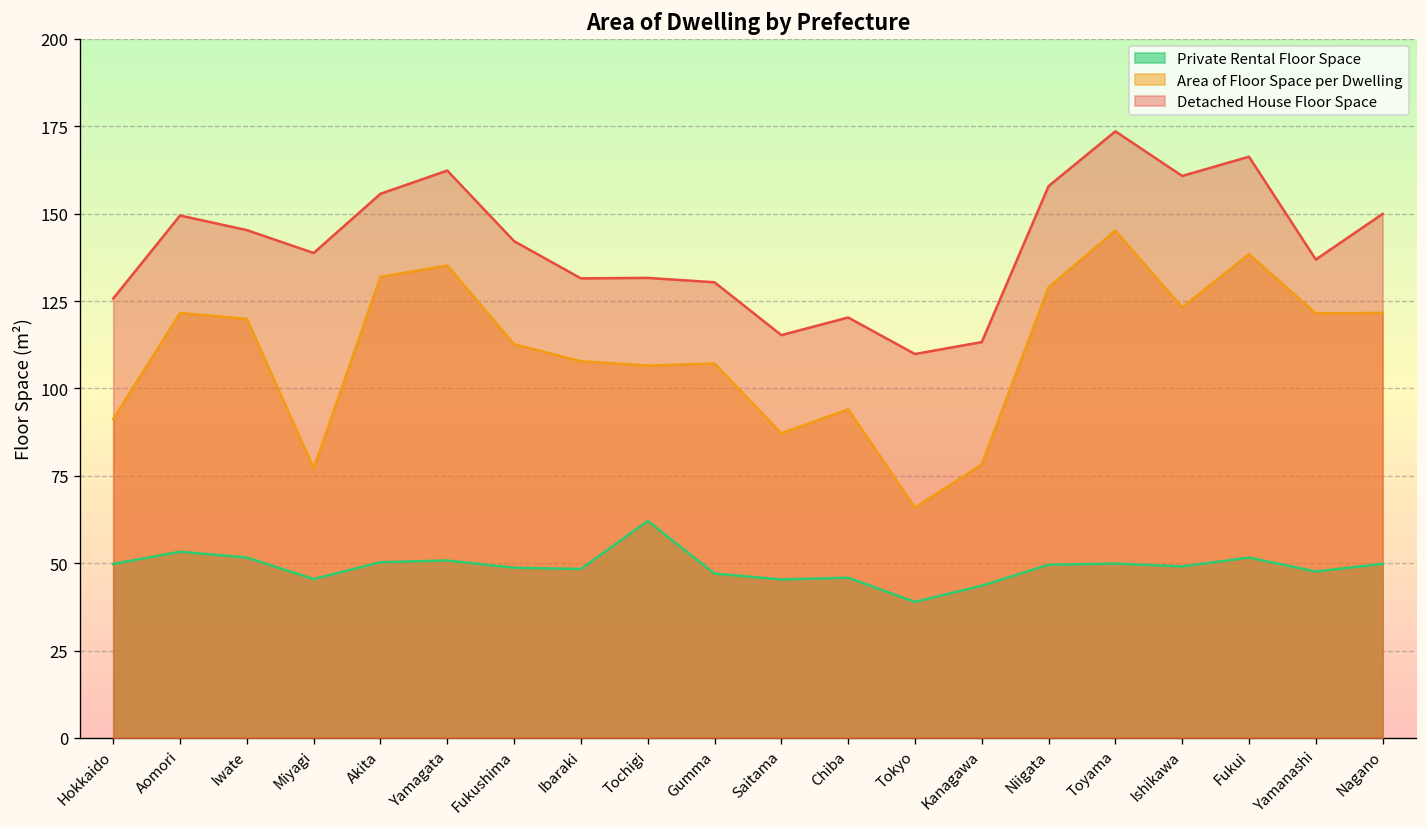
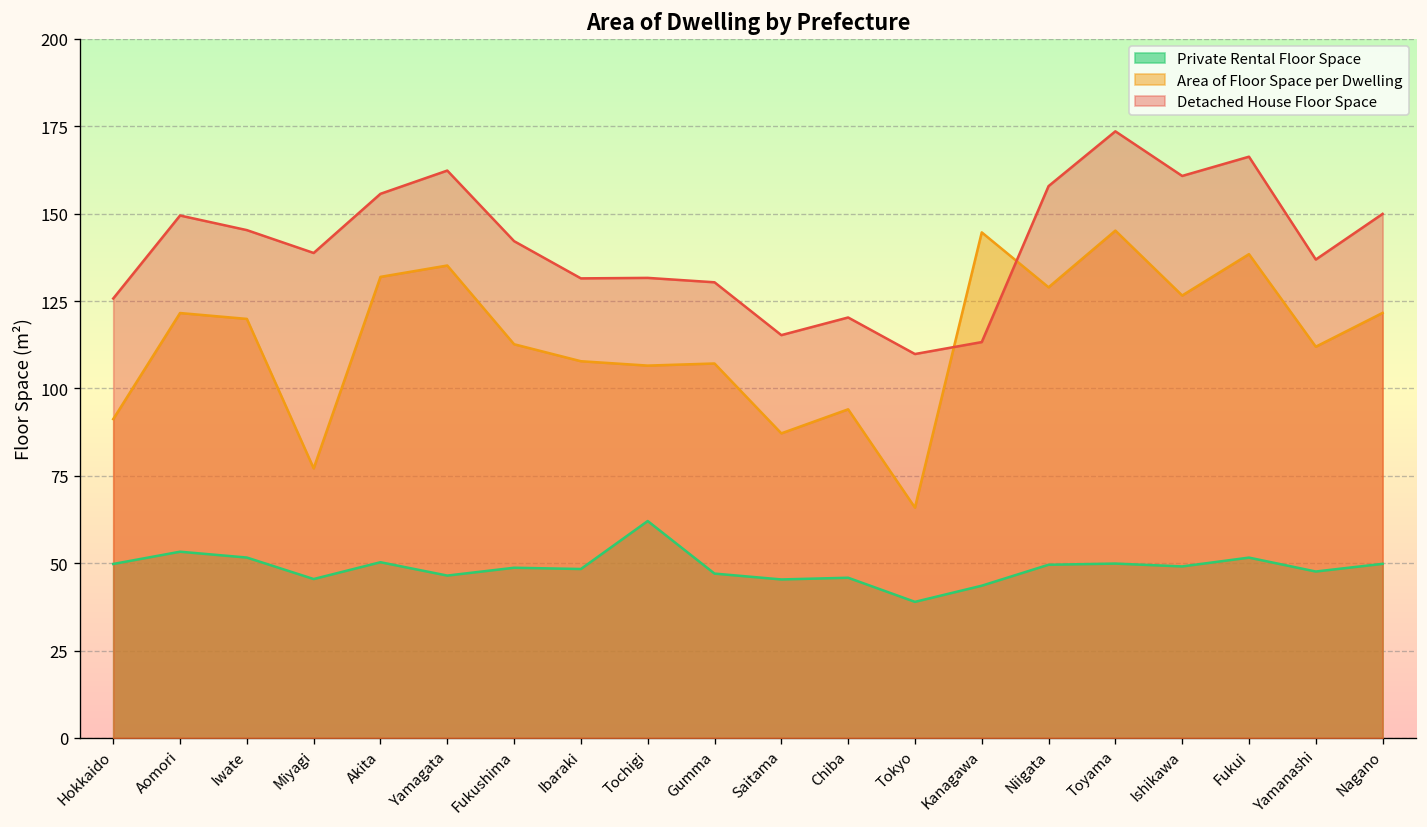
Private Rental Floor Space, Yamagata: 51 -> 46
Area of Floor Space per Dwelling, Kanagawa: 78 -> 145
Area of Floor Space per Dwelling, Ishikawa: 123 -> 127
Area of Floor Space per Dwelling, Yamanashi: 121 -> 112
